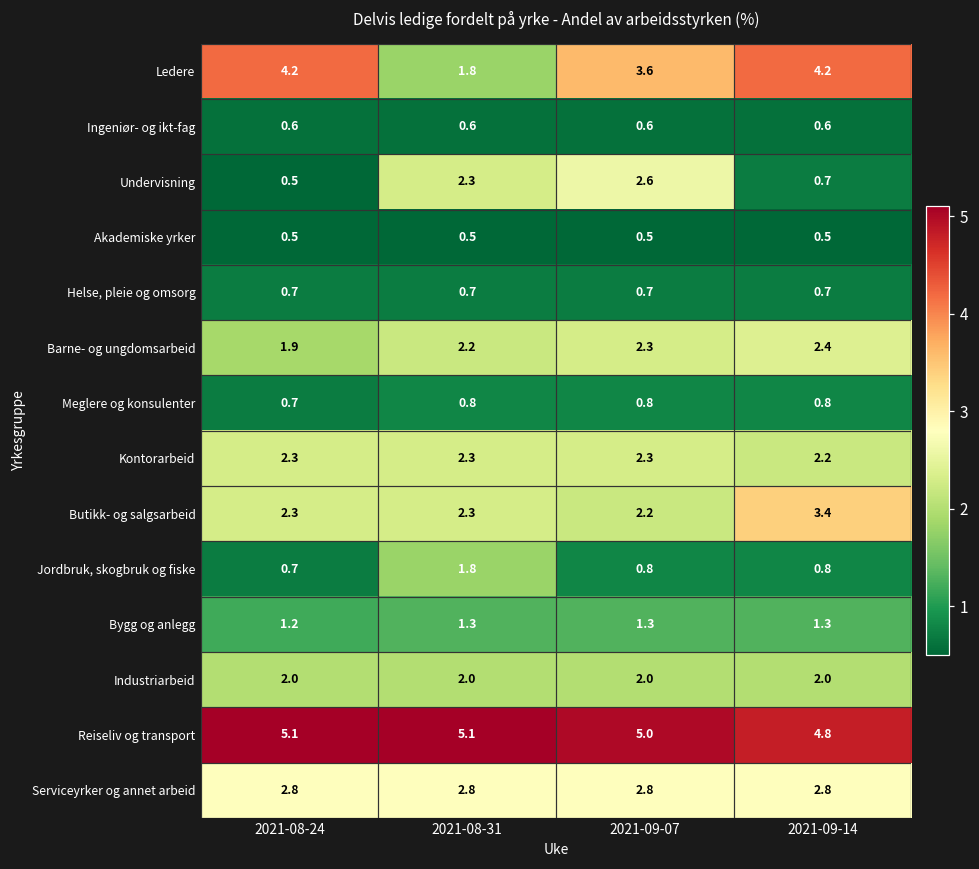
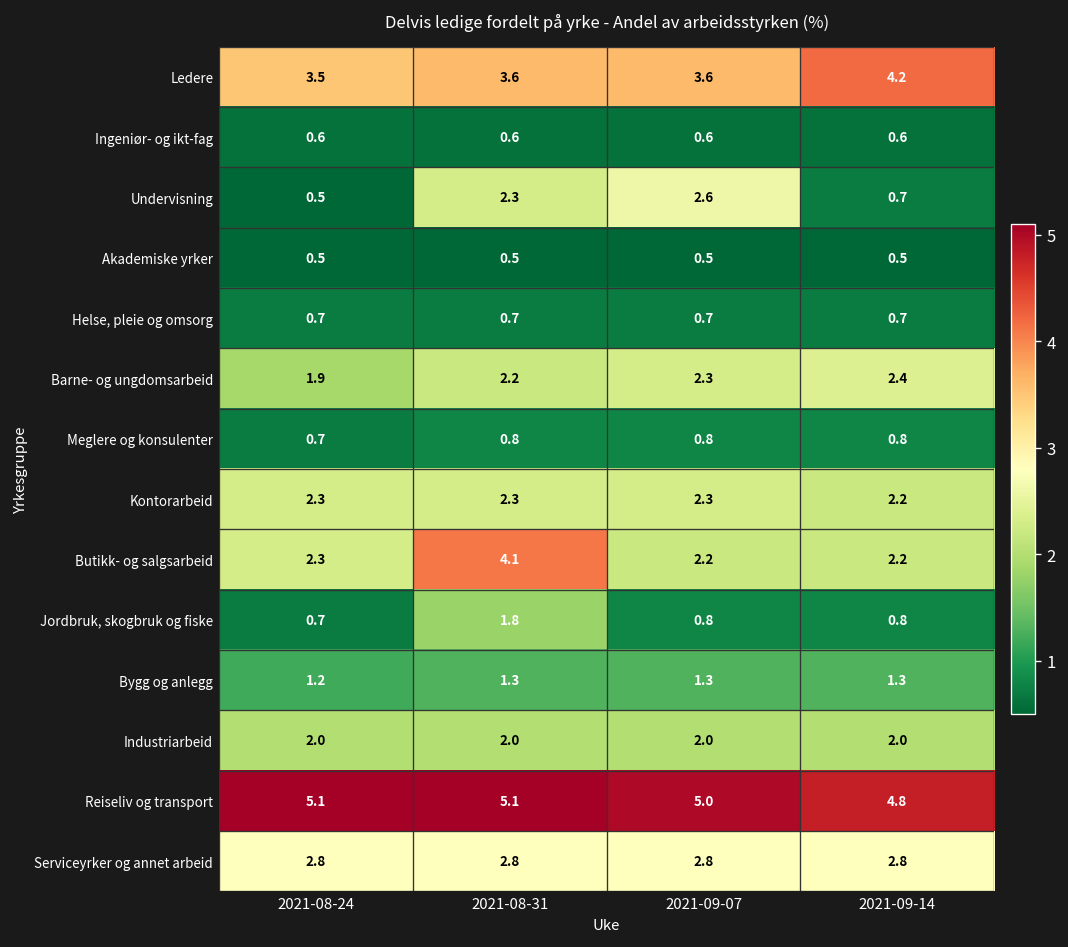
Ledere, 2021-08-24: 4.2 -> 3.5
Ledere, 2021-08-31: 1.8 -> 3.6
Butikk- og salgsarbeid, 2021-08-31: 2.3 -> 4.1
Butikk- og salgsarbeid, 2021-09-14: 3.4 -> 2.2
